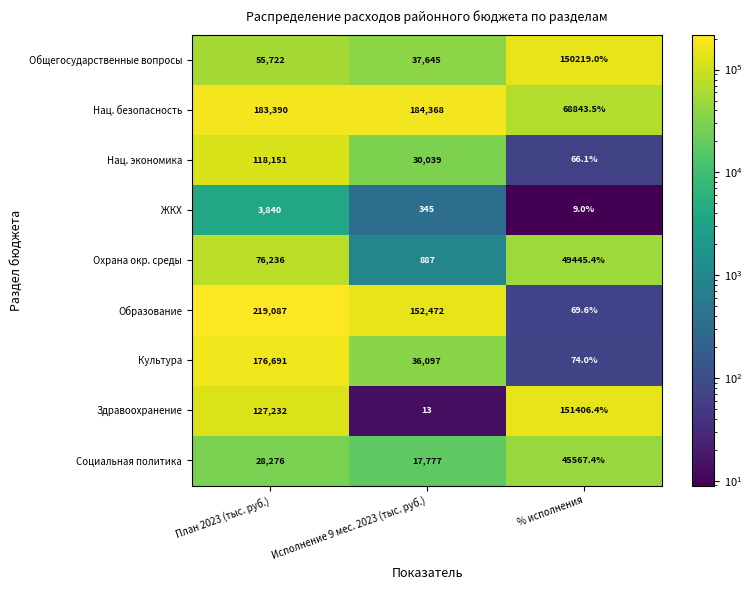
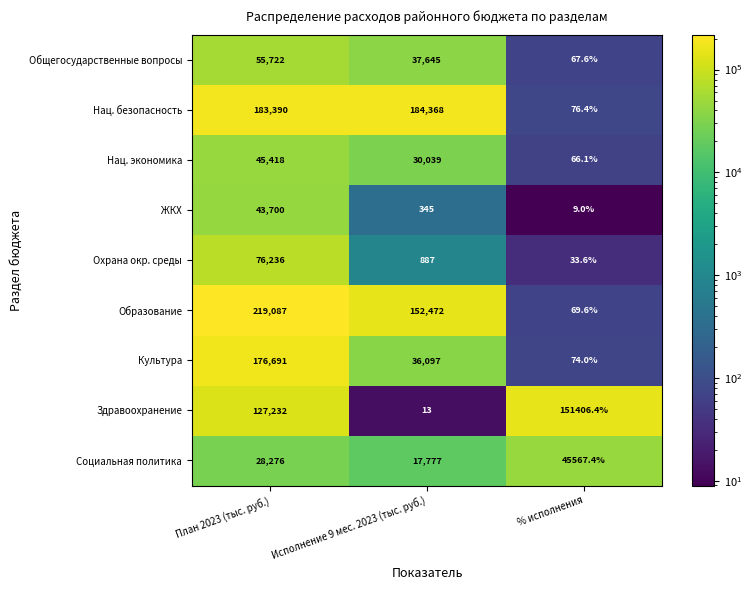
Общегосударственные вопросы, % исполнения: 150219.0% -> 67.6%
Нац. безопасность, % исполнения: 68843.5% -> 76.4%
Нац. экономика, План 2023 (тыс. руб.): 118,151 -> 45,418
ЖКХ, План 2023 (тыс. руб.): 3,840 -> 43,700
Охрана окр. среды, % исполнения: 49445.4% -> 33.6%
